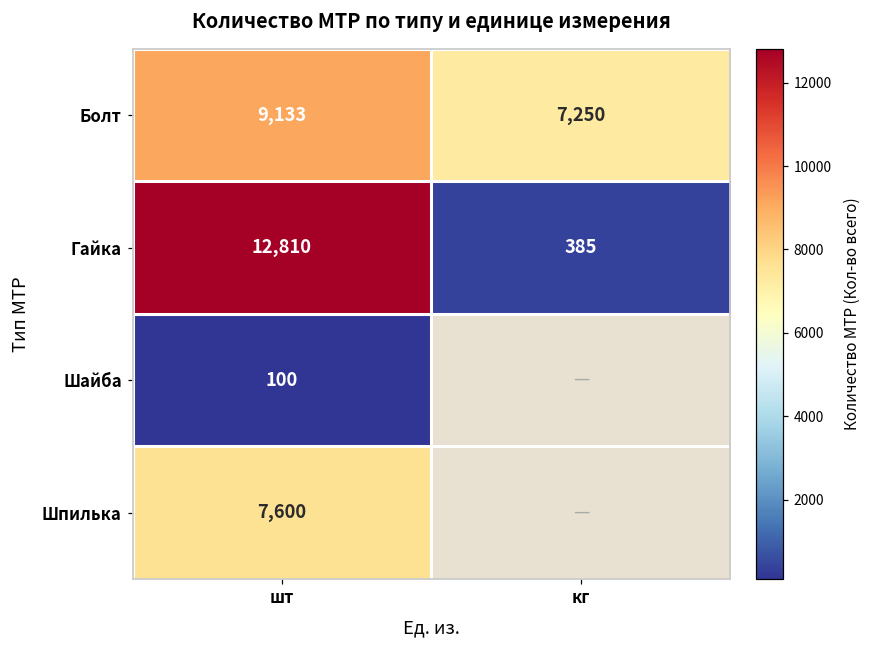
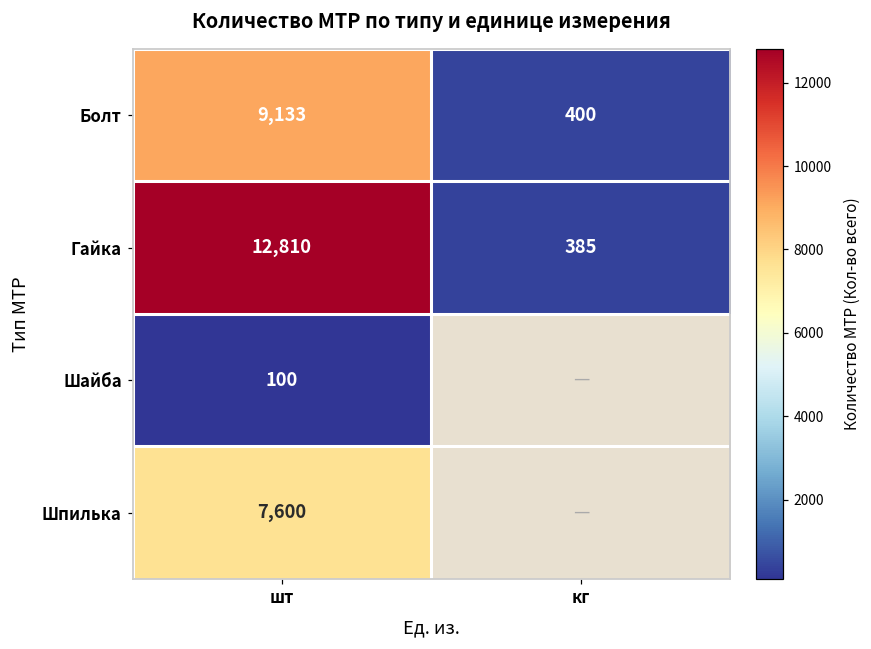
Болт, кг: 7,250 -> 400
